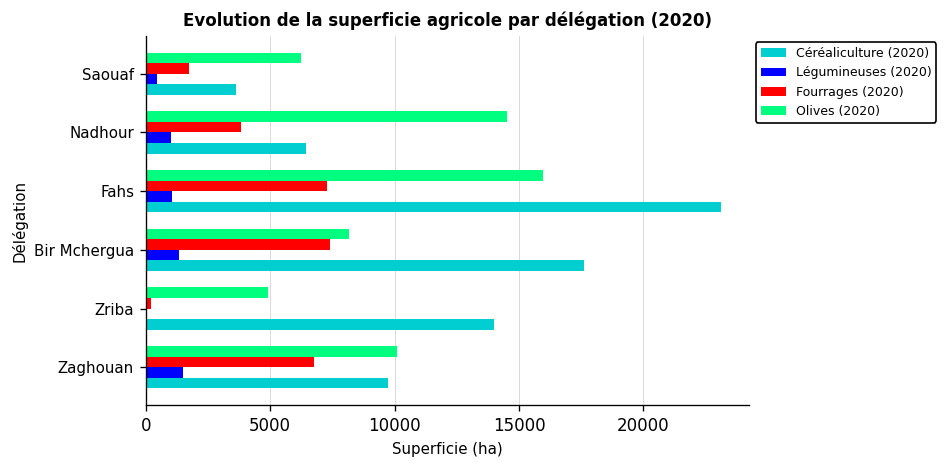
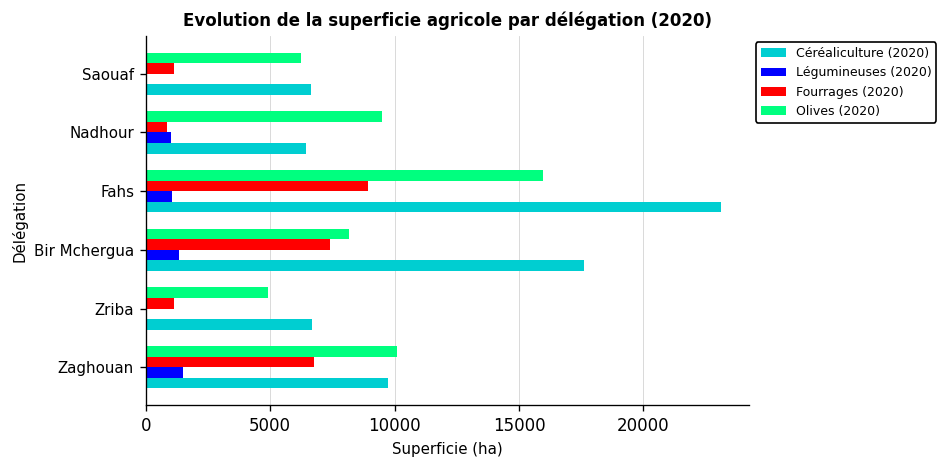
Fourrages (2020), Saouaf: 1700 -> 1100
Légumineuses (2020), Saouaf: 400 -> 0
Céréaliculture (2020), Saouaf: 3600 -> 6700
Olives (2020), Nadhour: 14500 -> 9500
Fourrages (2020), Nadhour: 3800 -> 900
Fourrages (2020), Fahs: 7300 -> 8900
Fourrages (2020), Zriba: 200 -> 1100
Céréaliculture (2020), Zriba: 14000 -> 6700
